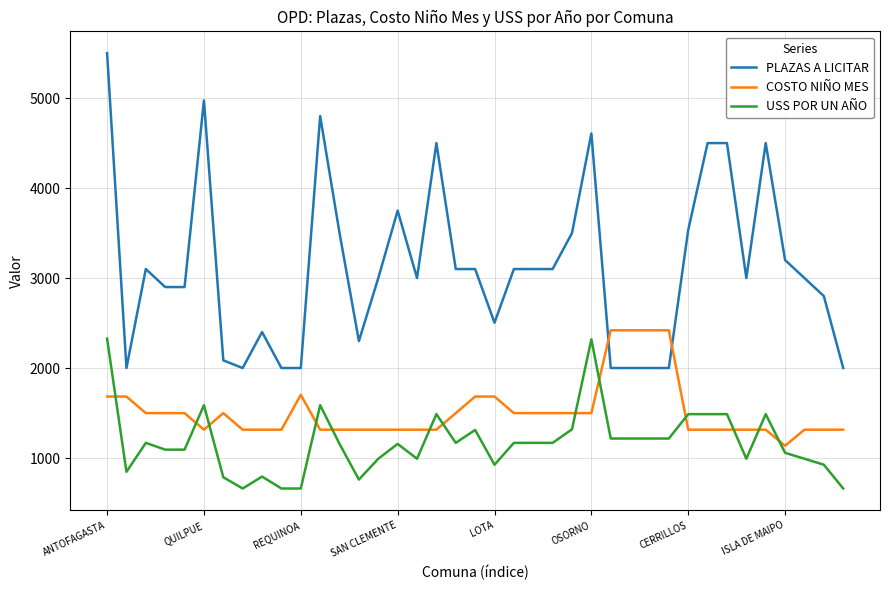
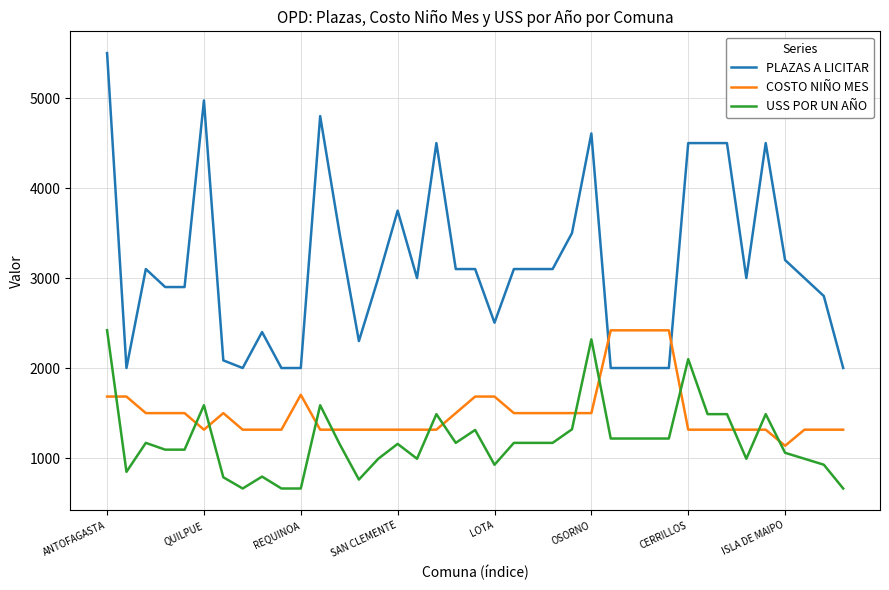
USS POR UN AÑO, ANTOFAGASTA: 2300 -> 2400
PLAZAS A LICITAR, CERRILLOS: 3500 -> 4500
USS POR UN AÑO, CERRILLOS: 1500 -> 2100
